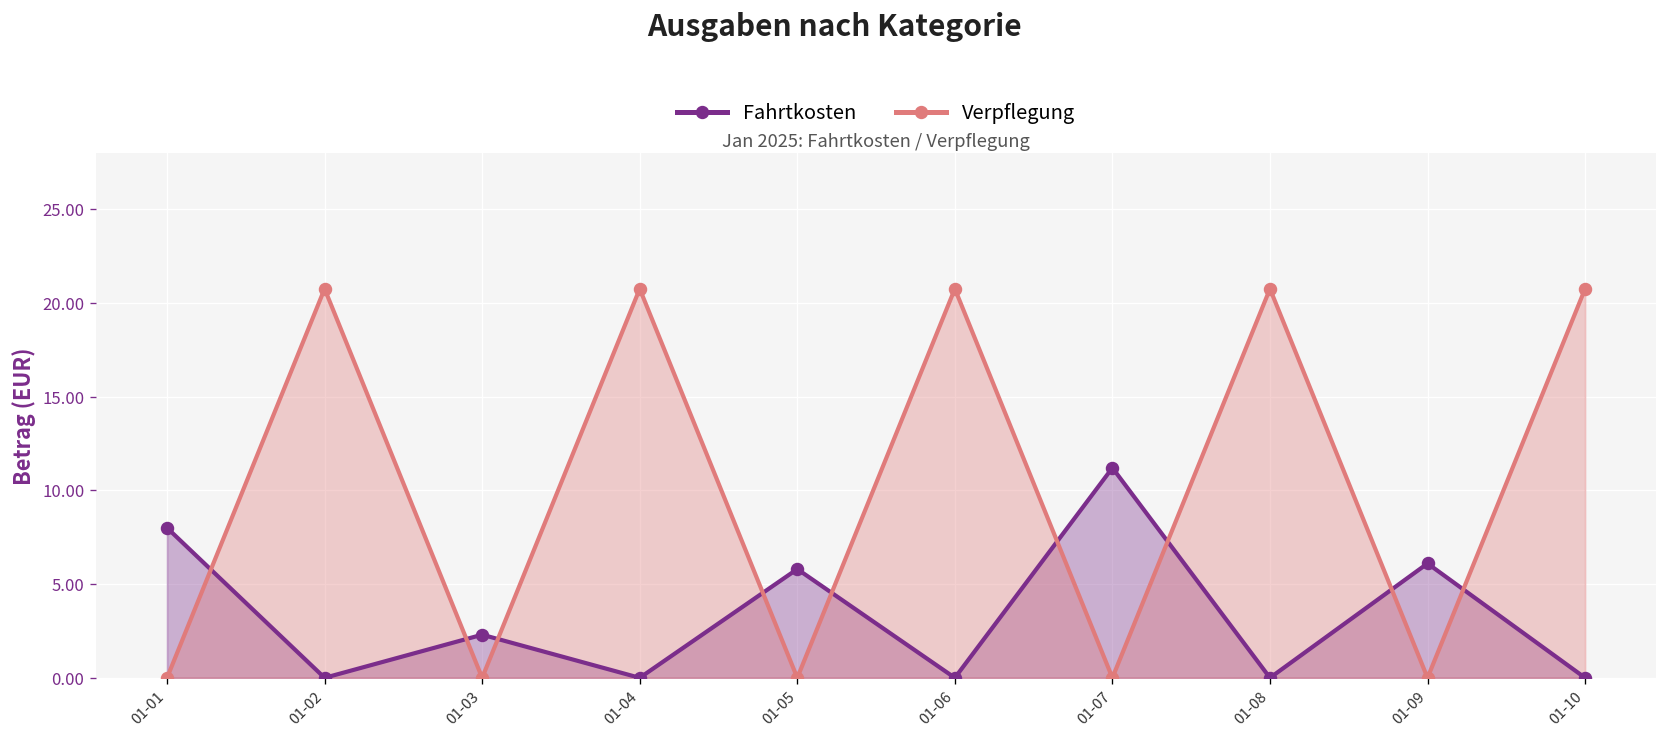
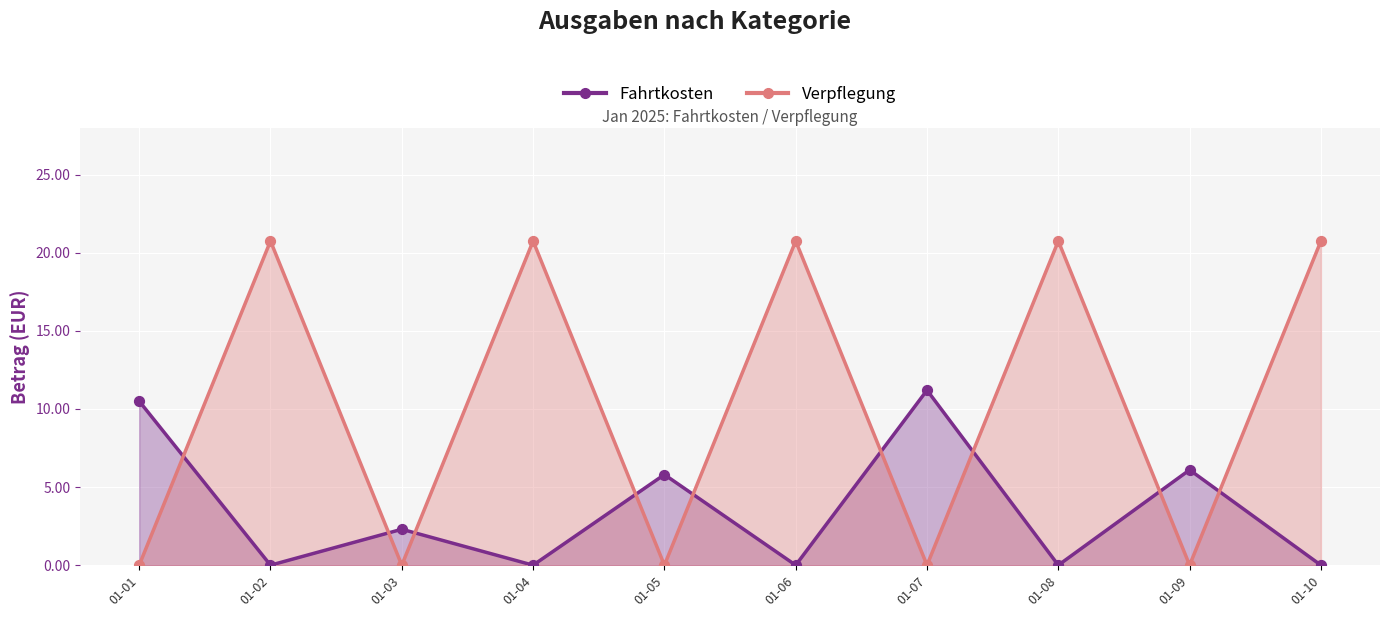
Fahrtkosten, 01-01: 8.0 -> 10.5
